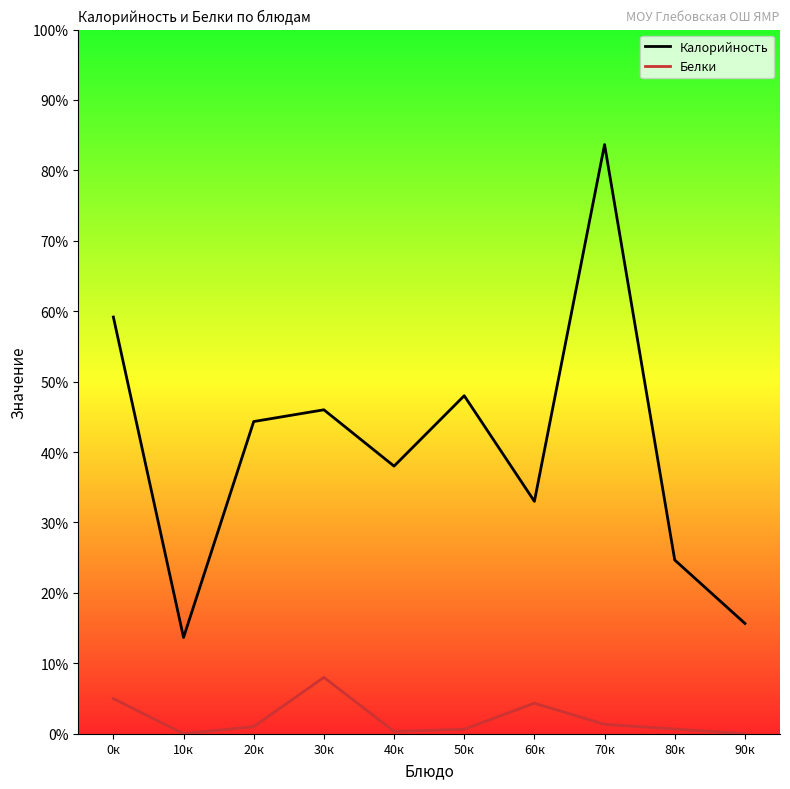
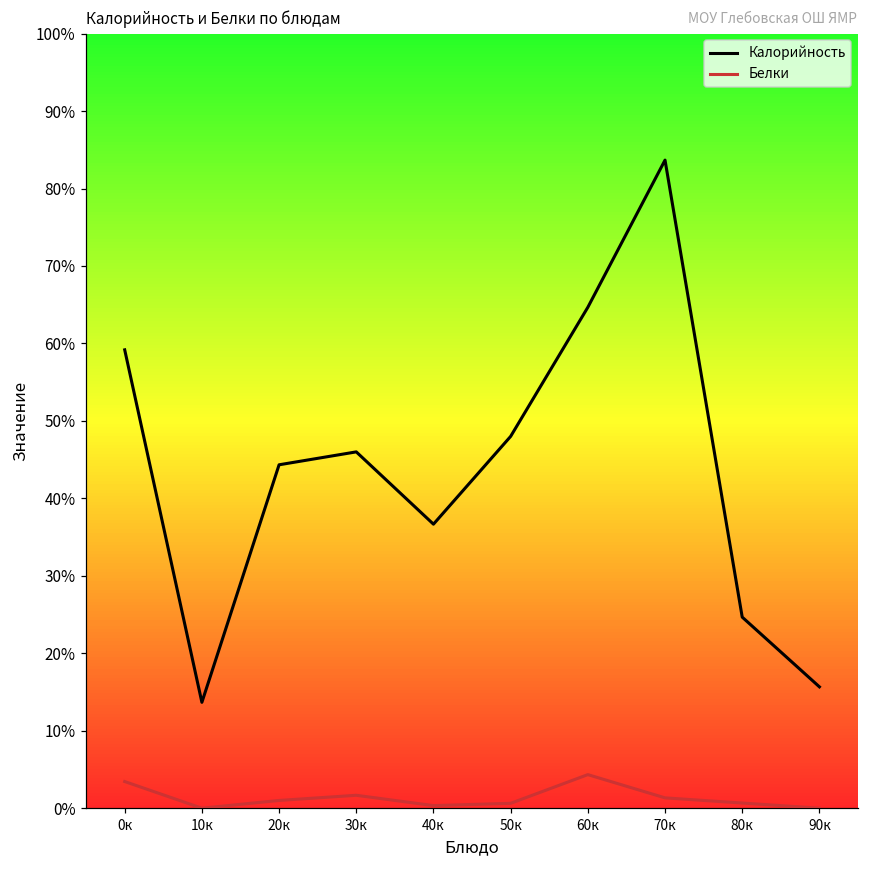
Белки, 0к: 5% -> 3%
Белки, 30к: 8% -> 2%
Калорийность, 40к: 38% -> 37%
Калорийность, 60к: 33% -> 65%
